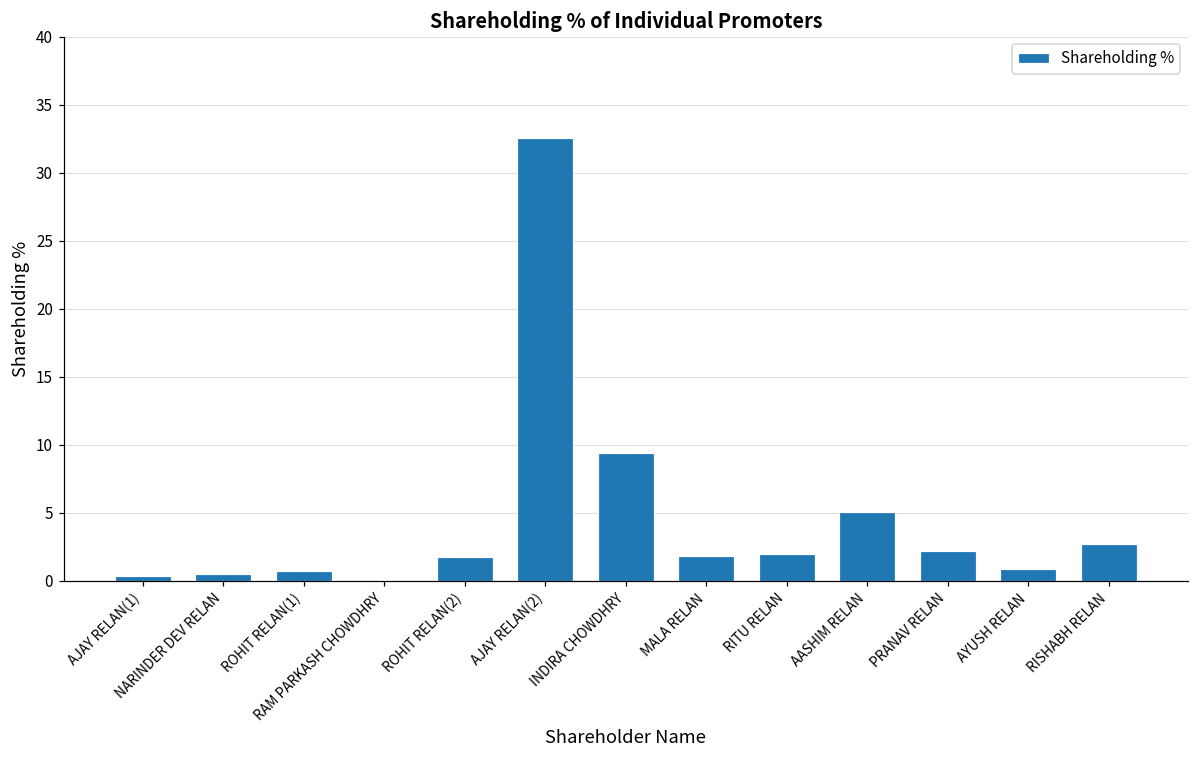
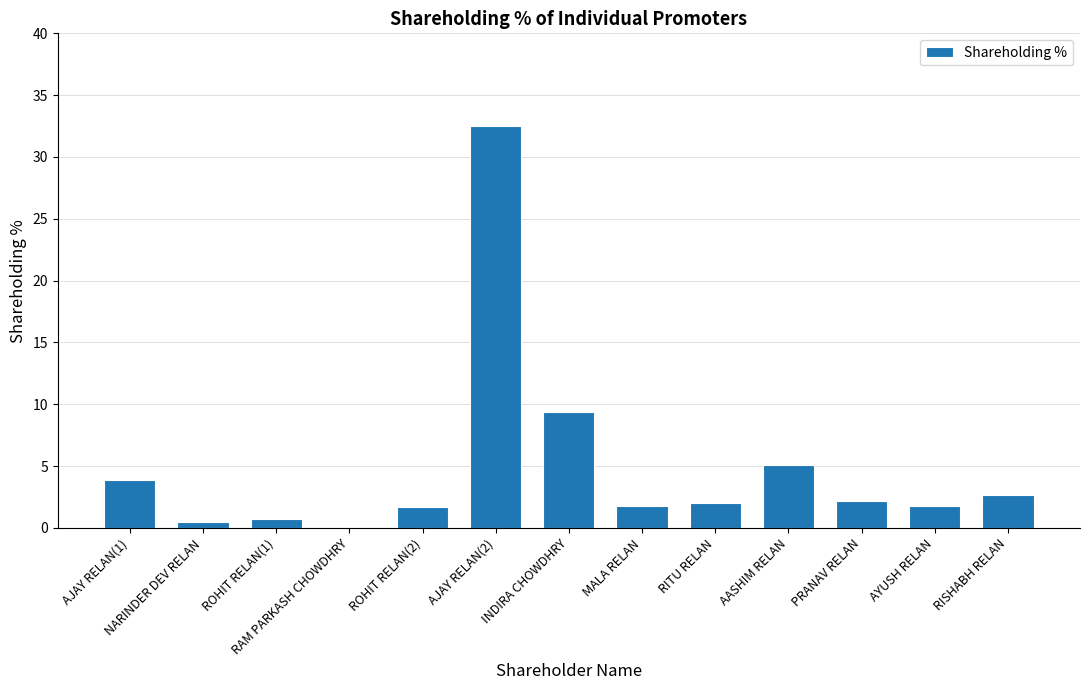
AJAY RELAN(1): 0.3 -> 3.9
AYUSH RELAN: 0.9 -> 1.7
